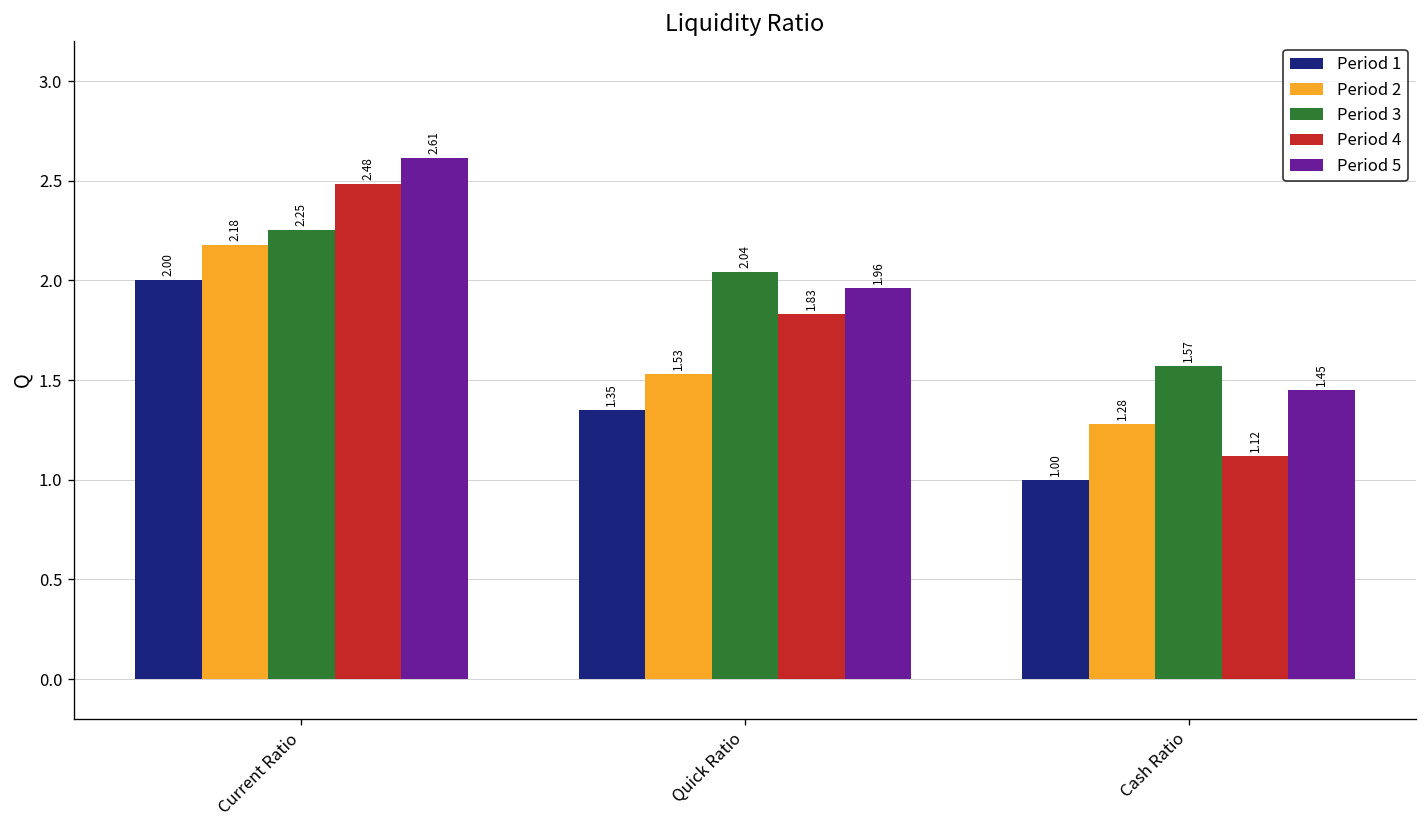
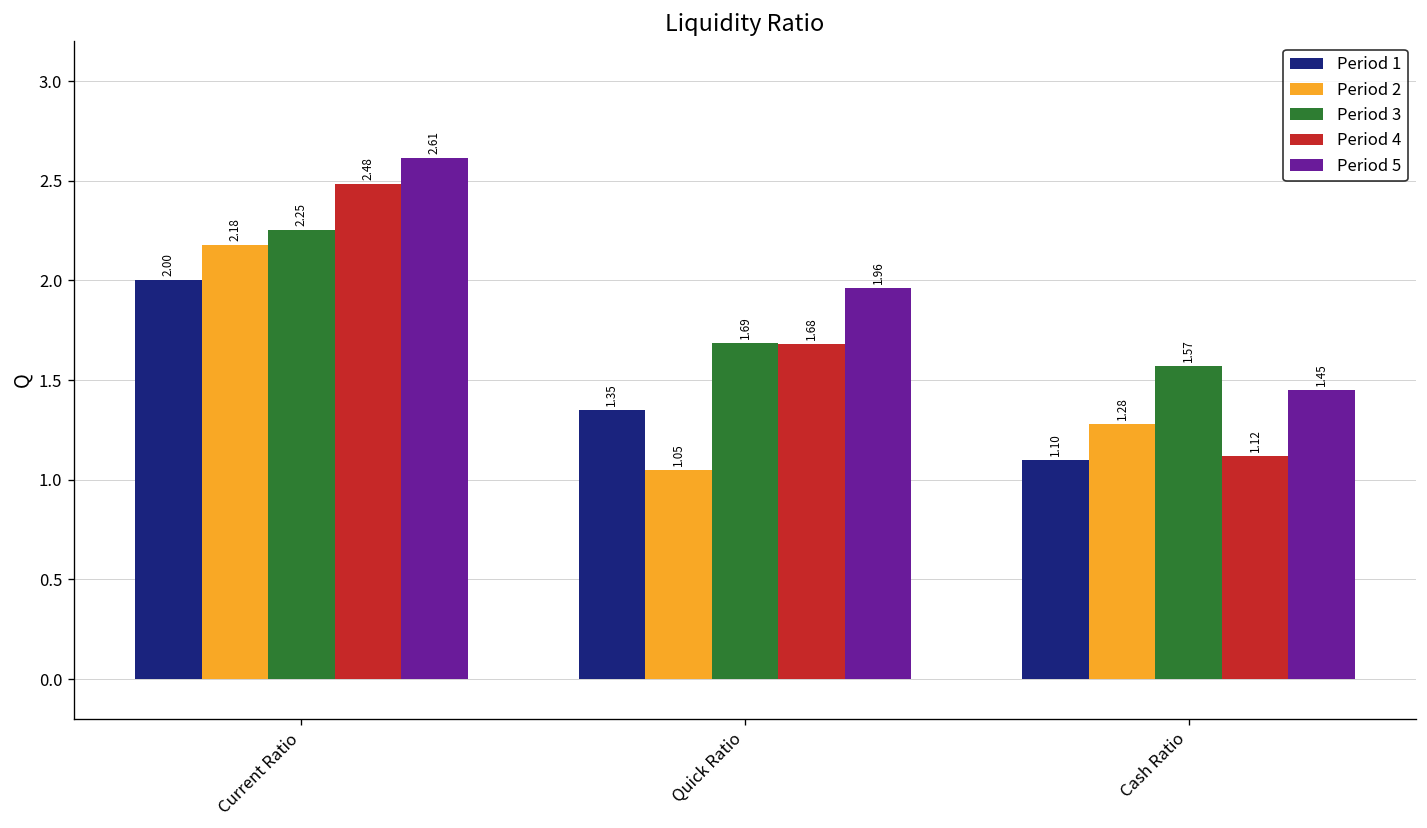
Period 2, Quick Ratio: 1.53 -> 1.05
Period 3, Quick Ratio: 2.04 -> 1.69
Period 4, Quick Ratio: 1.83 -> 1.68
Period 1, Cash Ratio: 1.00 -> 1.10
